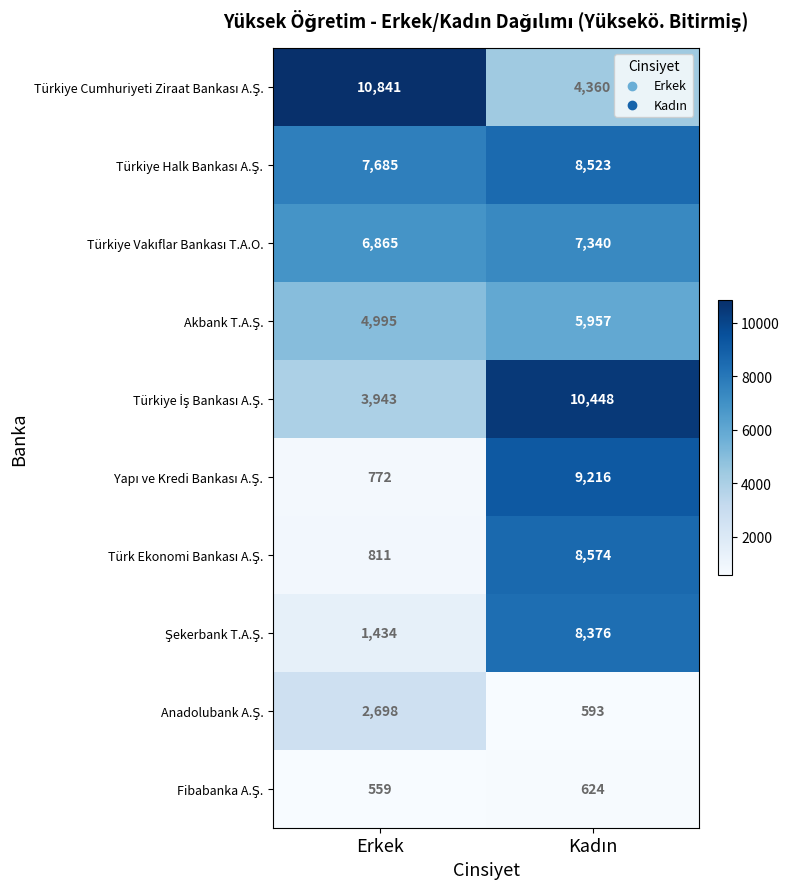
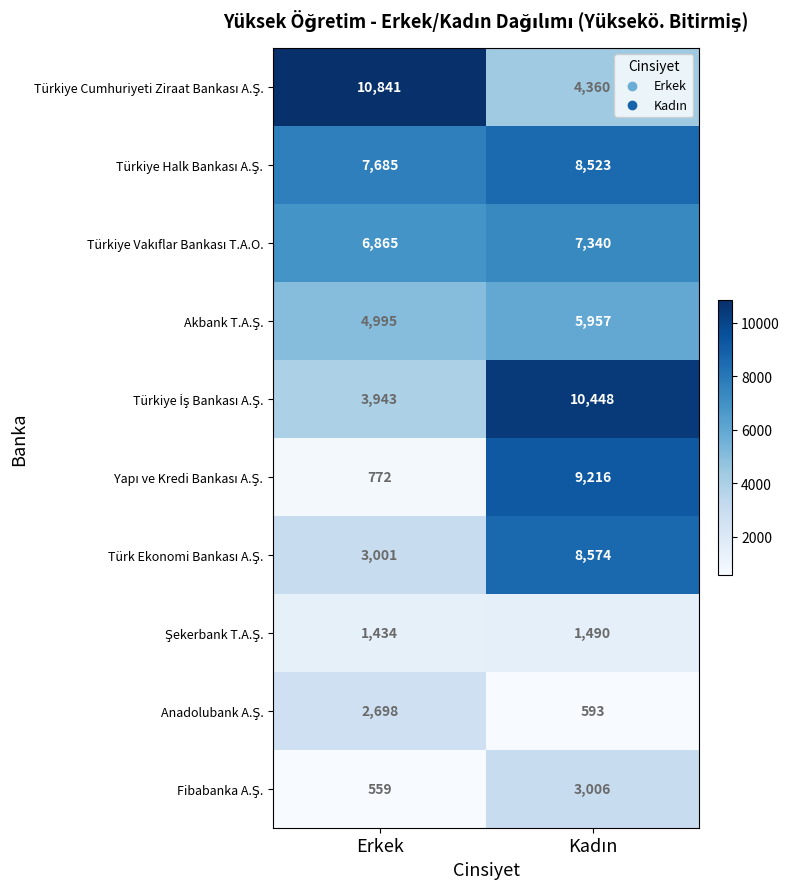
Türk Ekonomi Bankası A.Ş., Erkek: 811 -> 3,001
Şekerbank T.A.Ş., Kadın: 8,376 -> 1,490
Fibabanka A.Ş., Kadın: 624 -> 3,006
